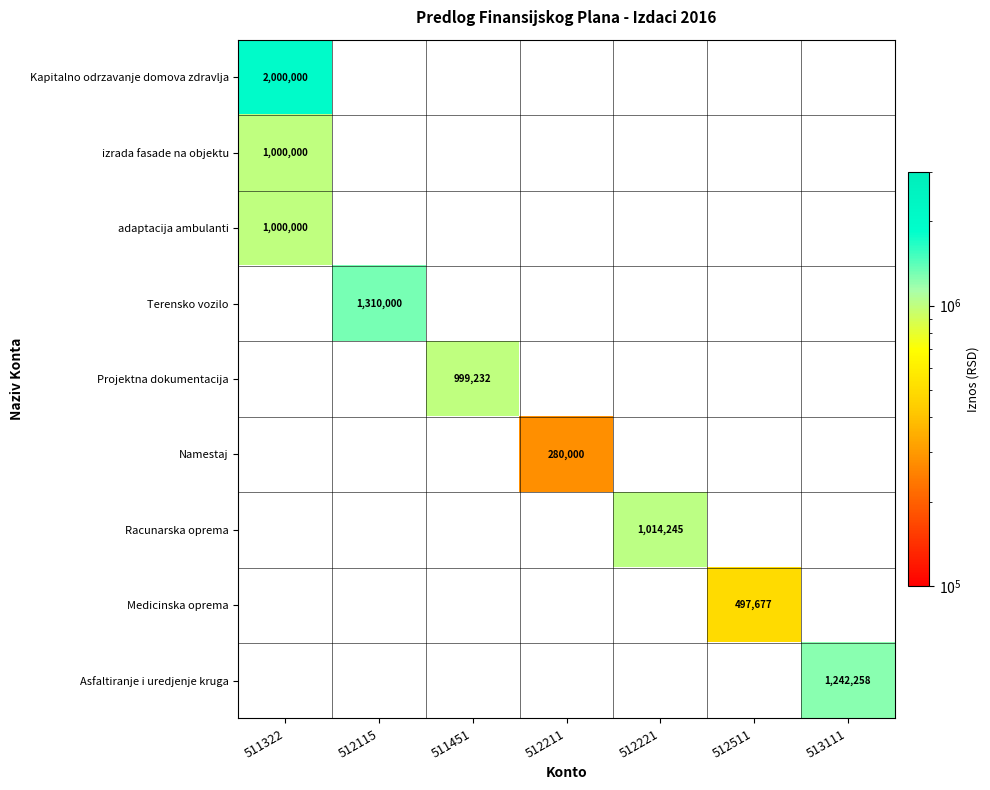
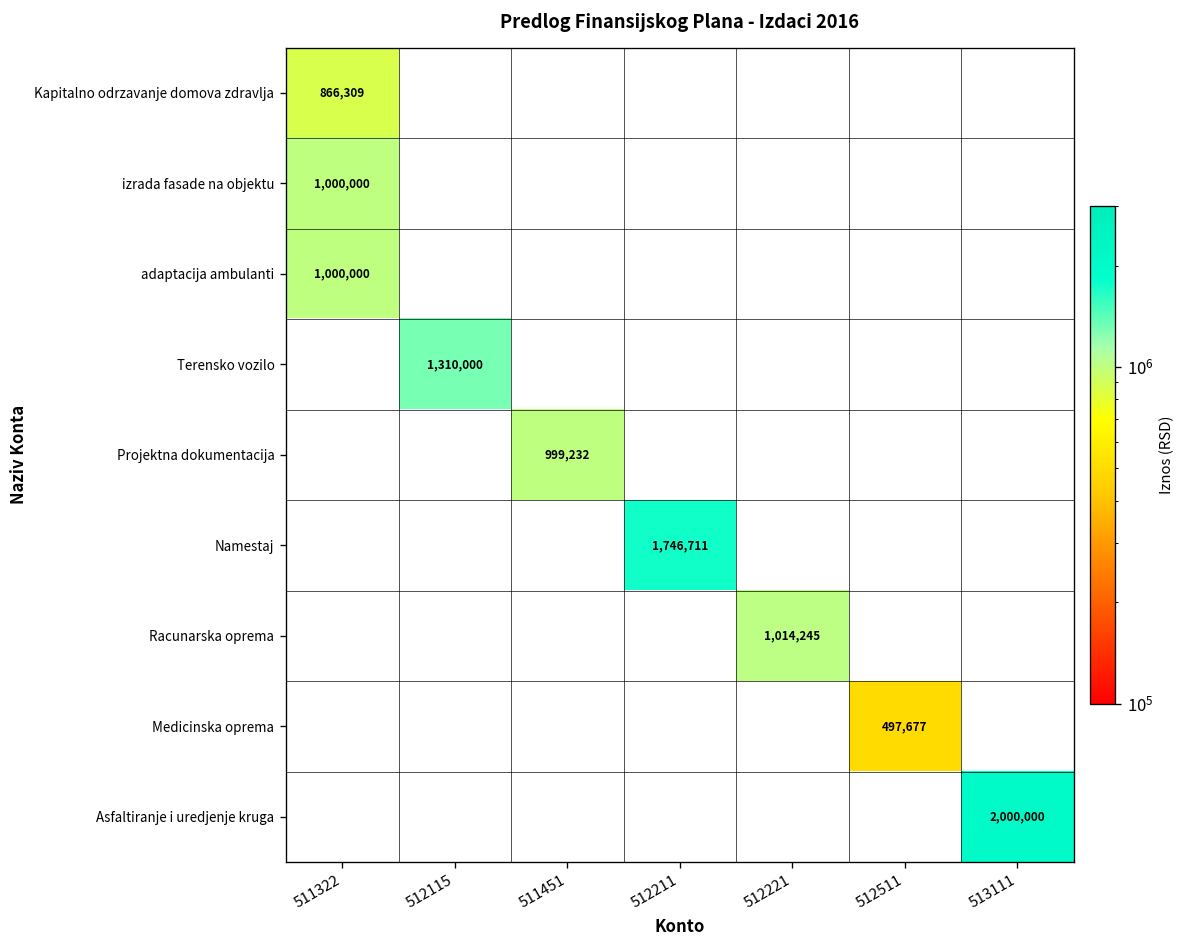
Kapitalno odrzavanje domova zdravlja, 511322: 2,000,000 -> 866,309
Namestaj, 512211: 280,000 -> 1,746,711
Asfaltiranje i uredjenje kruga, 513111: 1,242,258 -> 2,000,000
